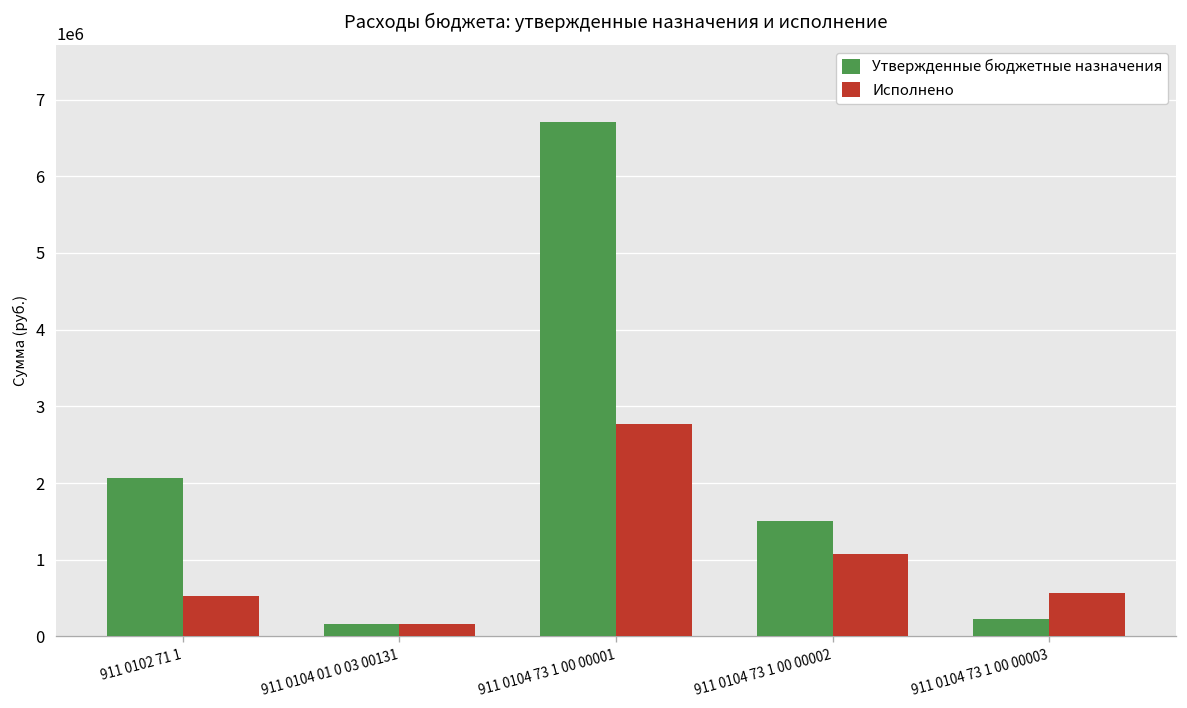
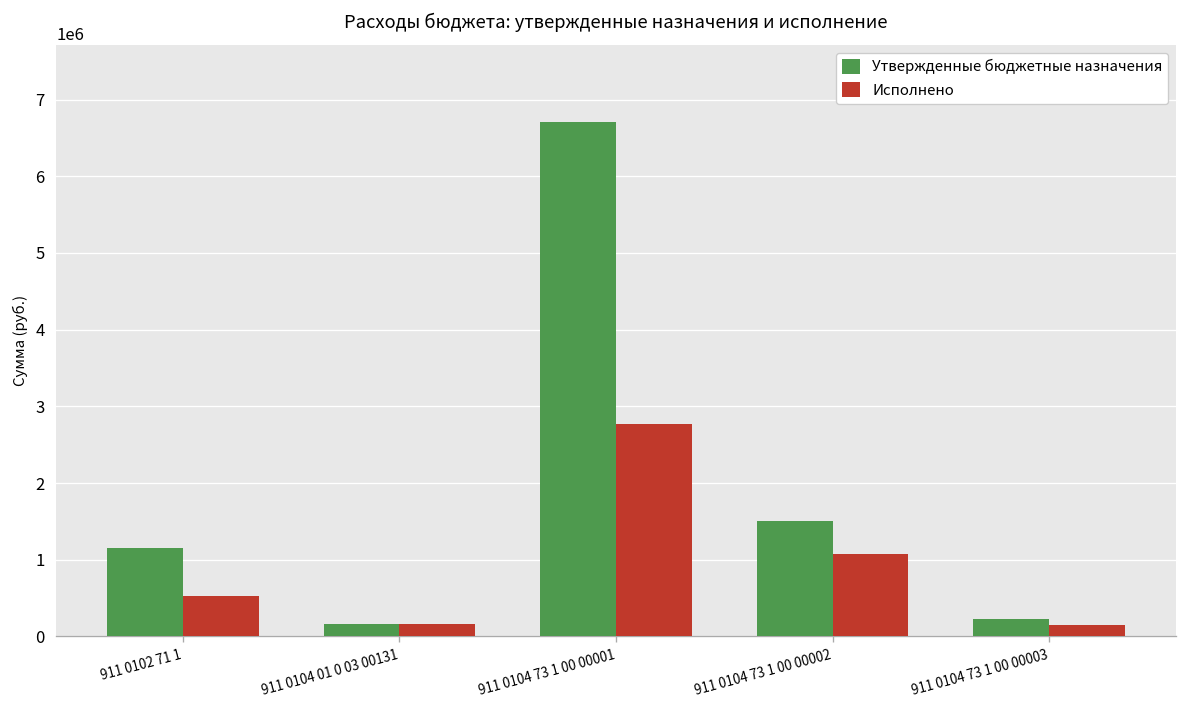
Утвержденные бюджетные назначения, 911 0102 71 1: 2100000 -> 1100000
Исполнено, 911 0104 73 1 00 00003: 600000 -> 100000
